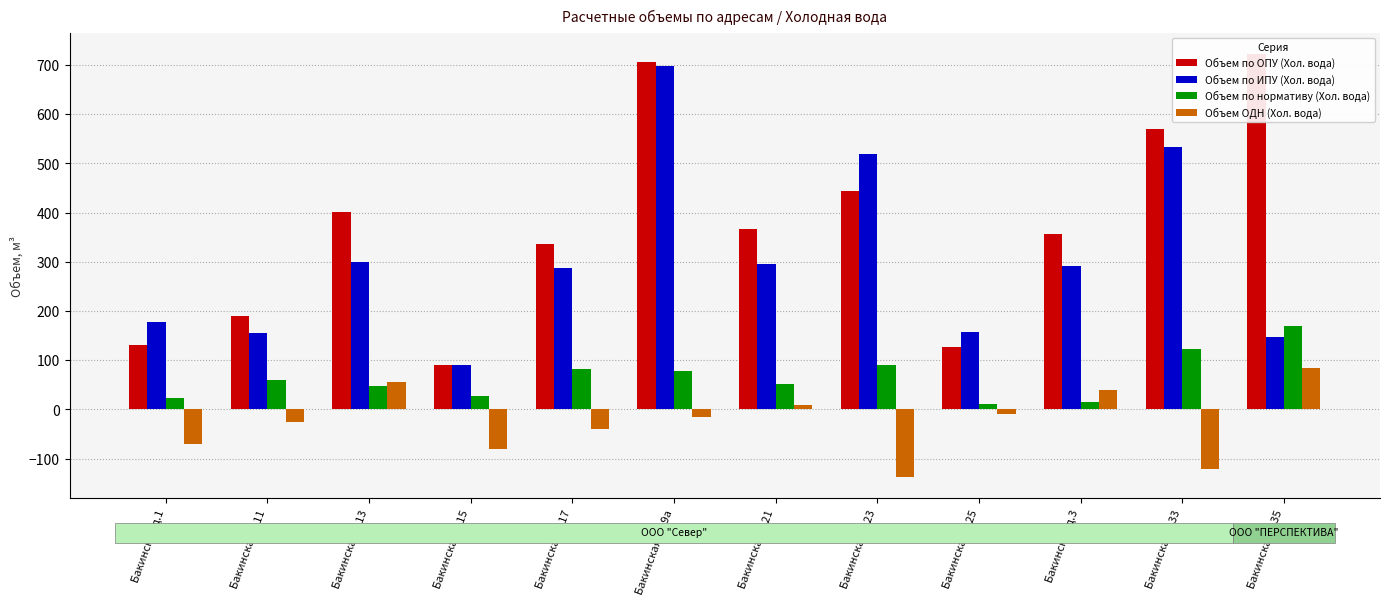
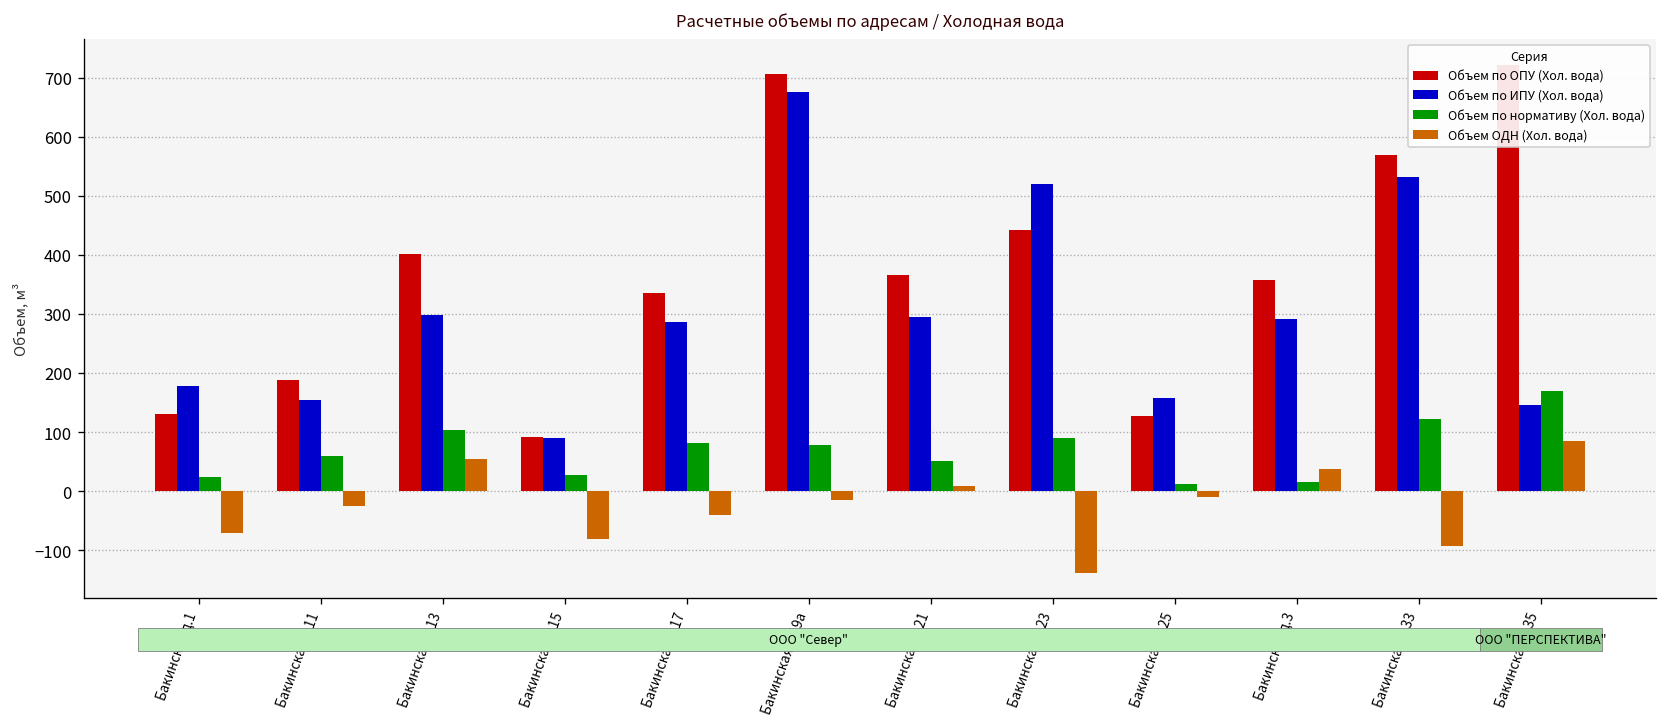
Объем по нормативу (Хол. вода), Бакинская д.13: 50 -> 100
Объем по ИПУ (Хол. вода), Бакинская д.19а: 700 -> 680
Объем ОДН (Хол. вода), Бакинская д.33: -120 -> -90
